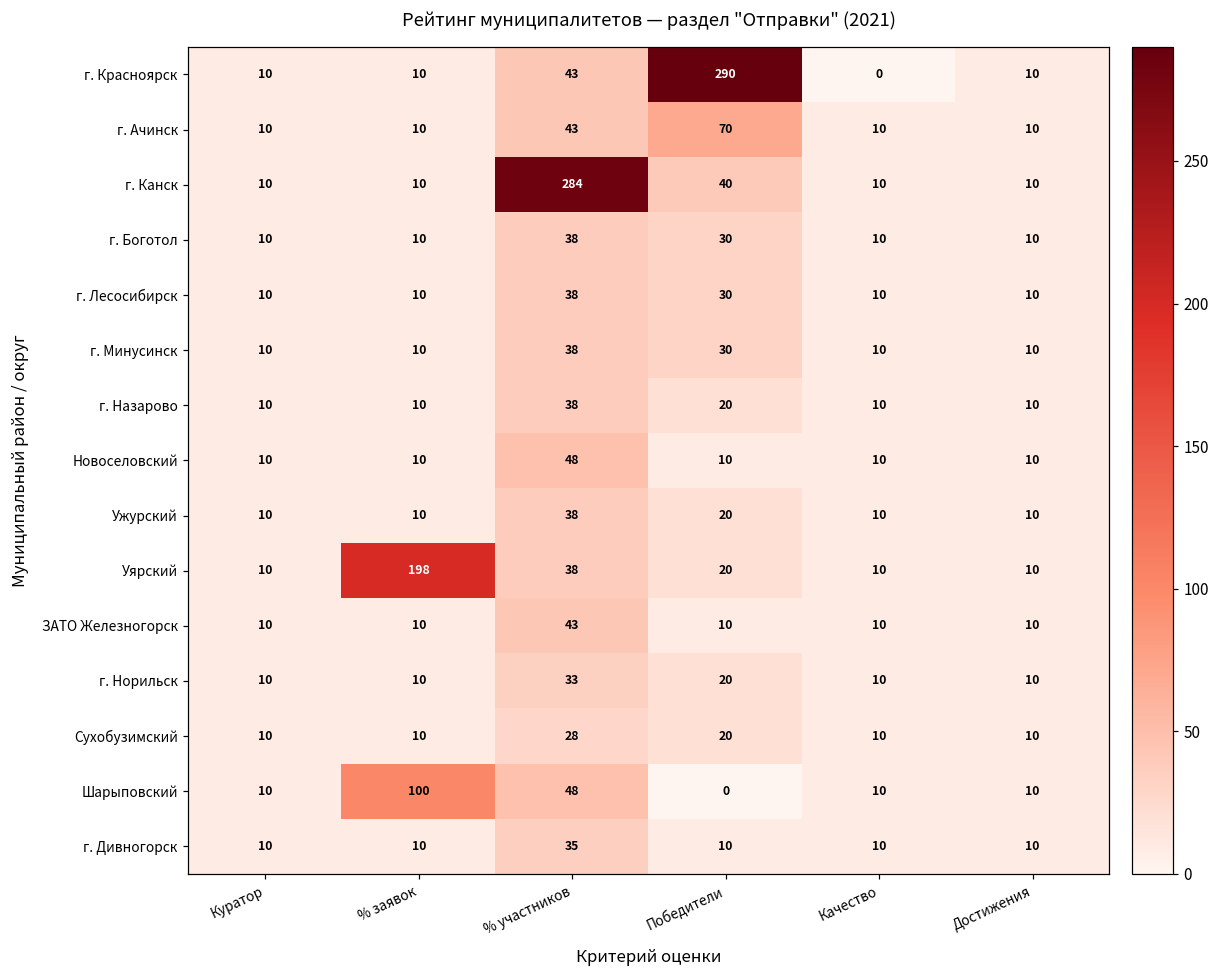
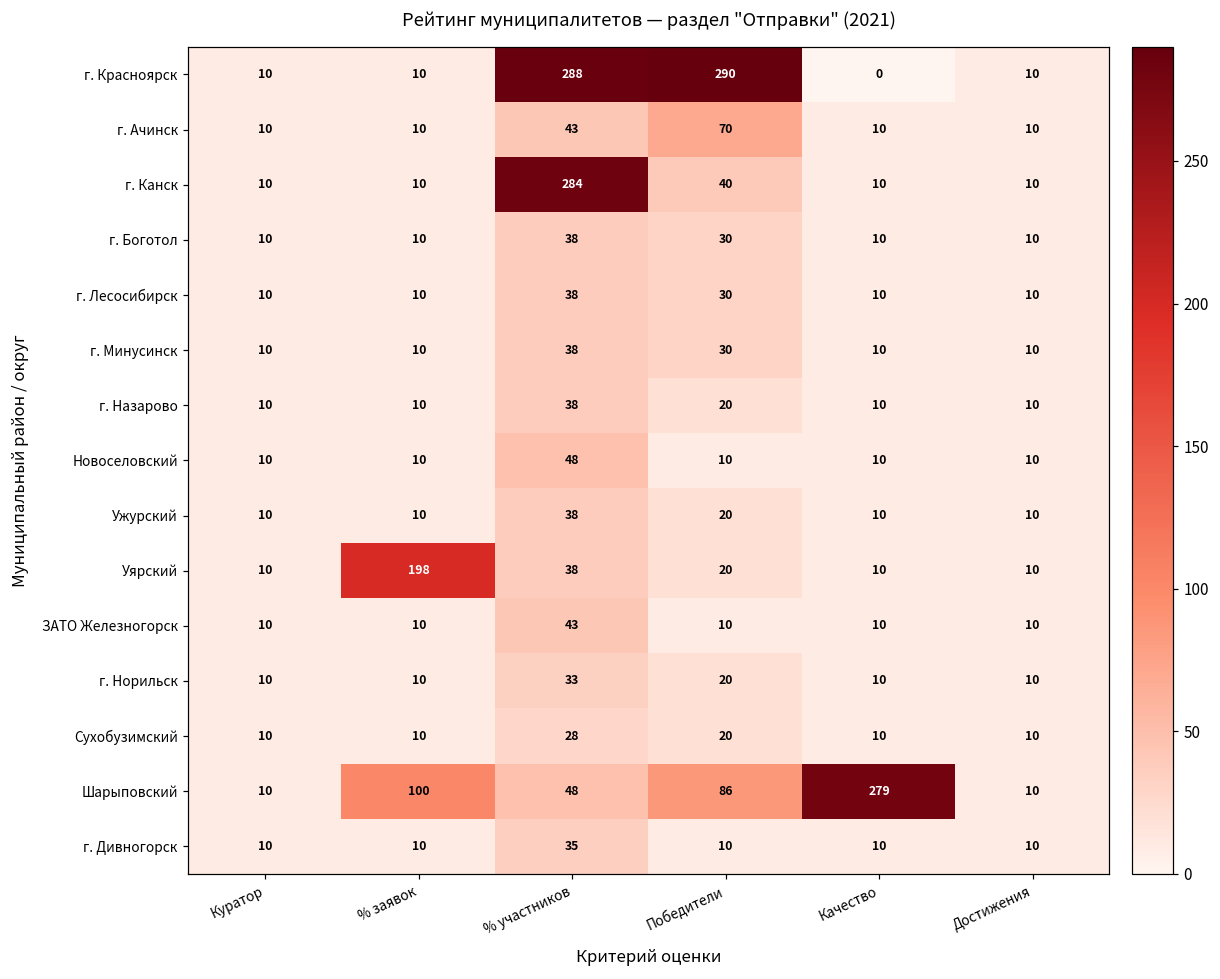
г. Красноярск, % участников: 43 -> 288
Шарыповский, Победители: 0 -> 86
Шарыповский, Качество: 10 -> 279
